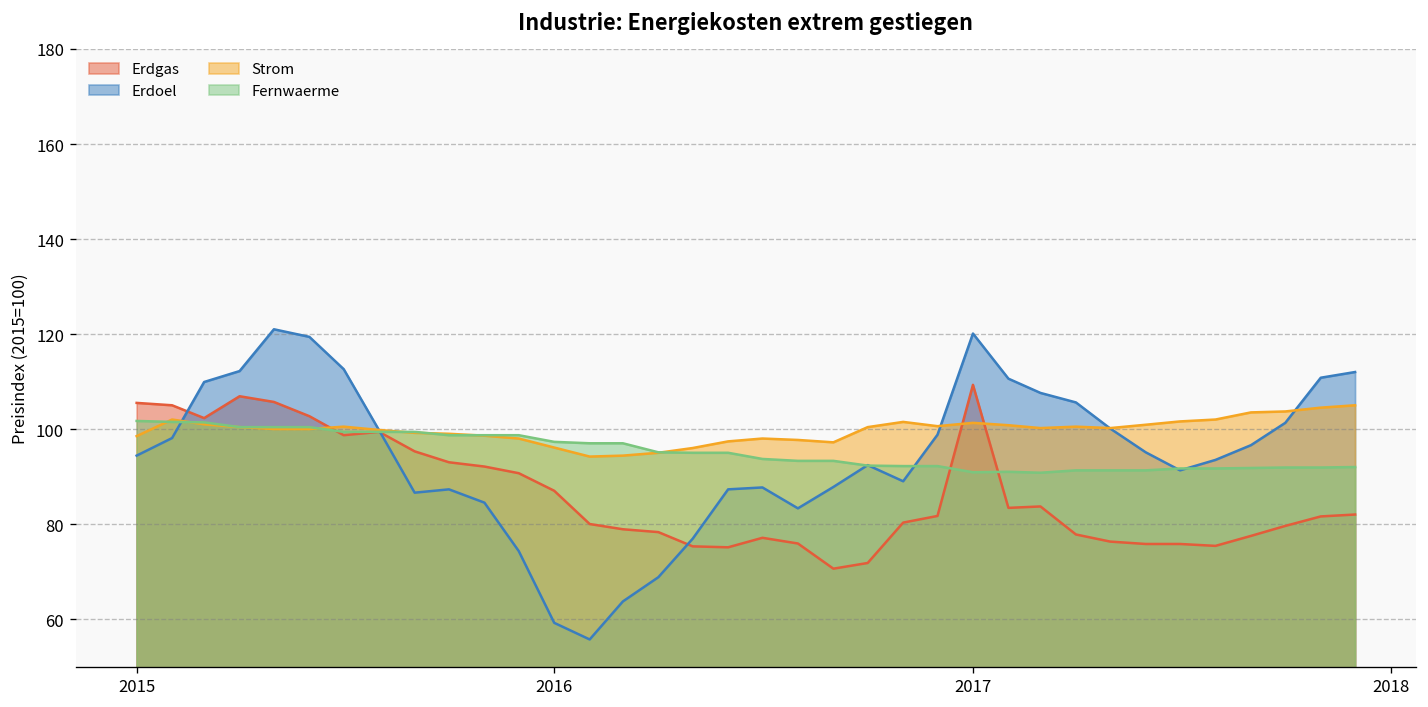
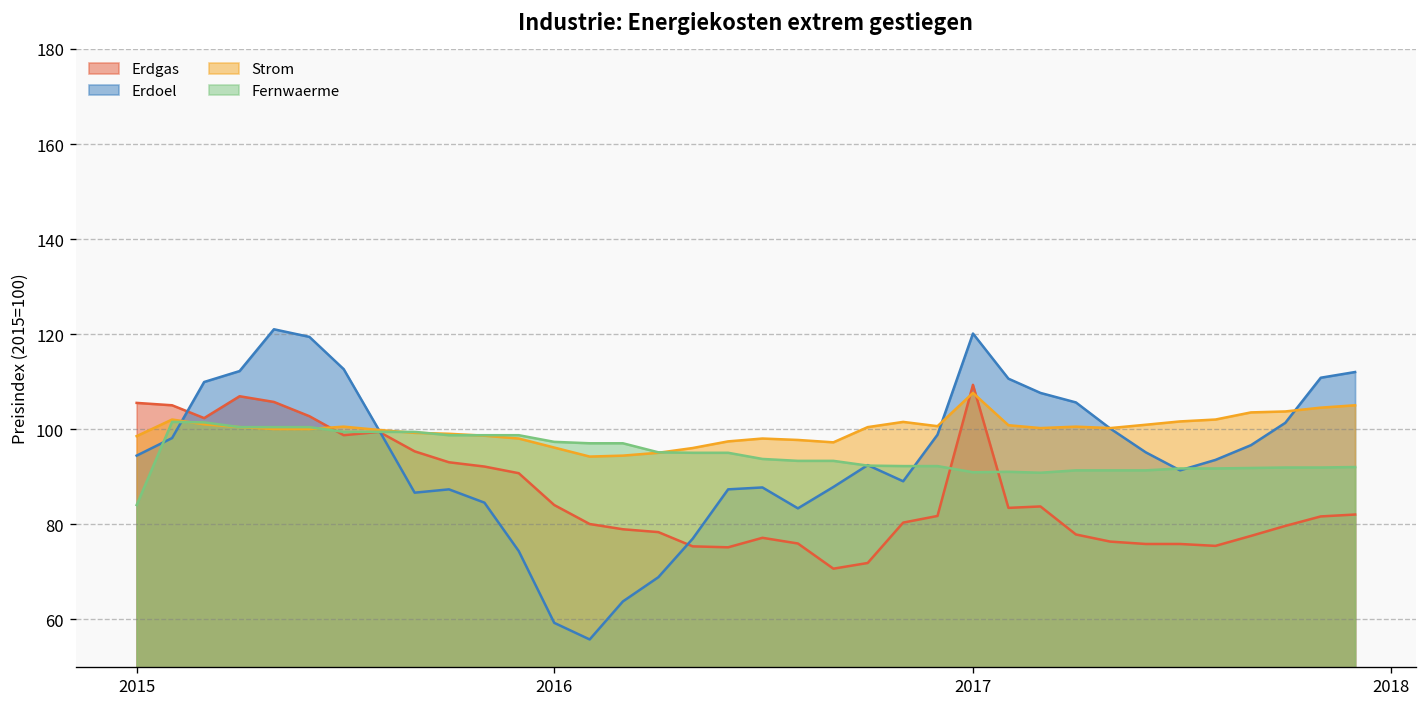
Fernwaerme, 2015: 102 -> 84
Erdgas, 2016: 87 -> 84
Strom, 2017: 101 -> 108
